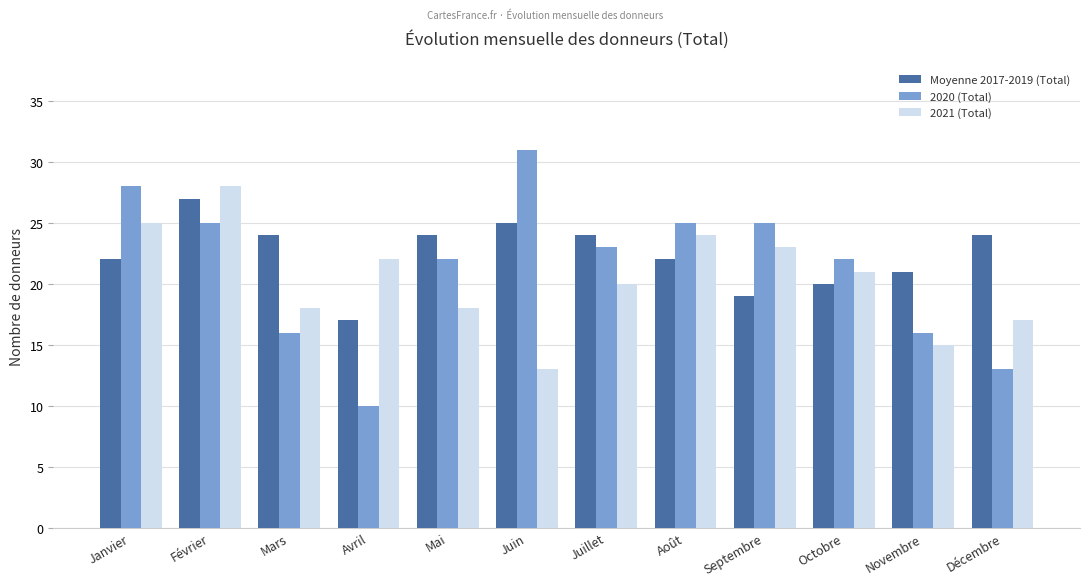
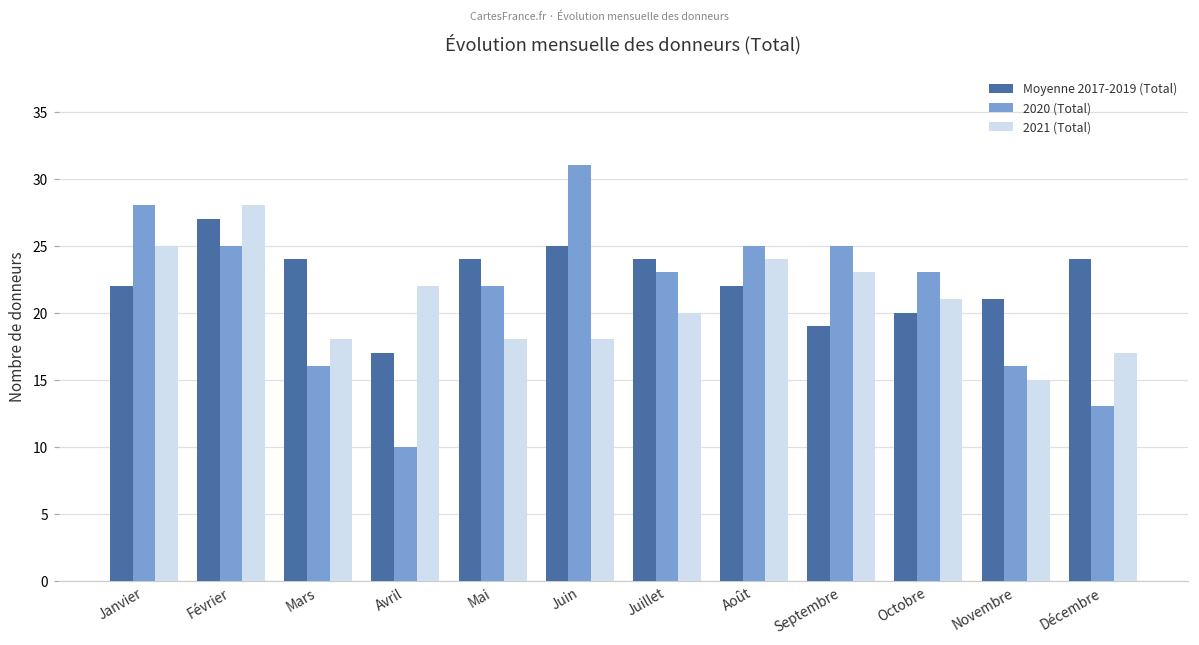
2021 (Total), Juin: 13 -> 18
2020 (Total), Octobre: 22 -> 23
